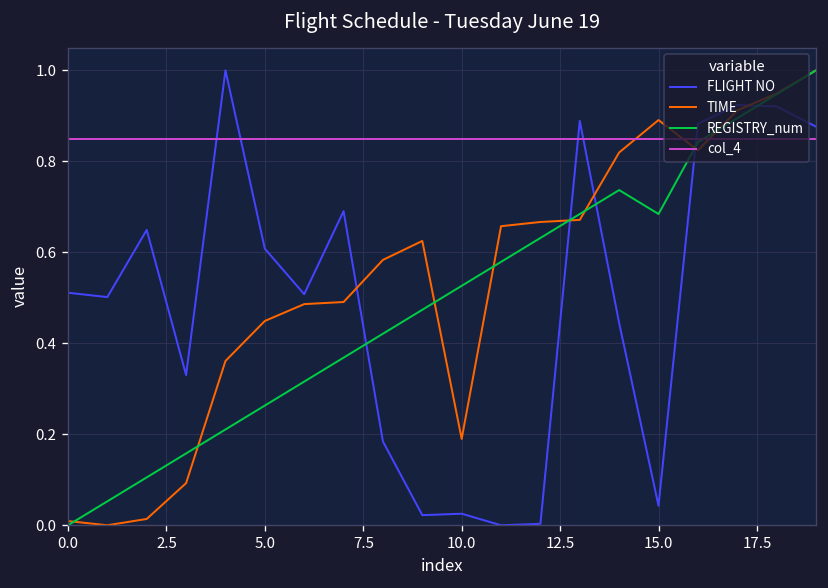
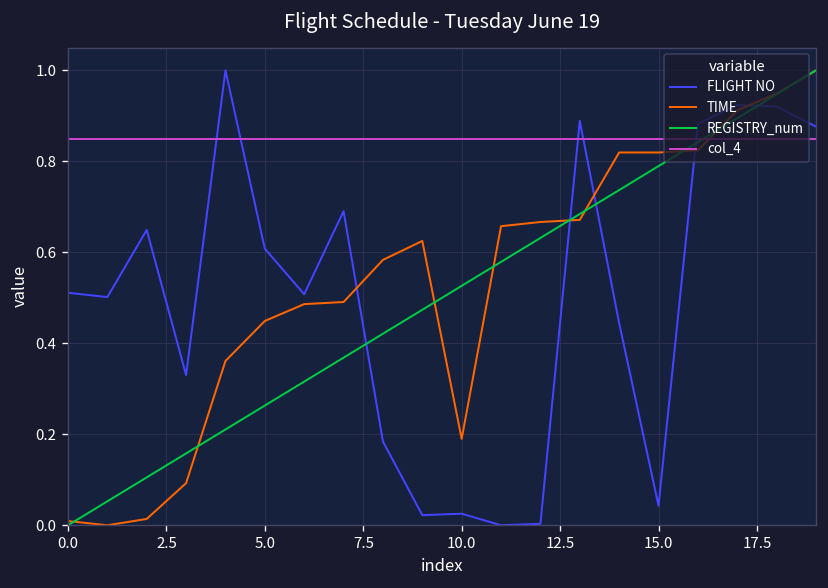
TIME, 15.0: 0.89 -> 0.82
REGISTRY_num, 15.0: 0.68 -> 0.79
